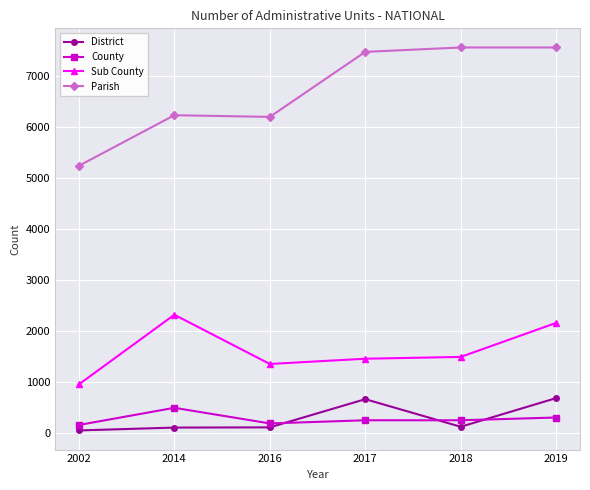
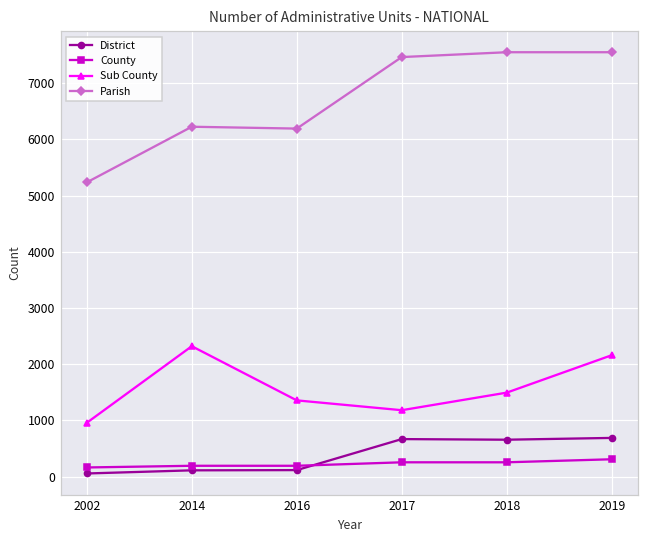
County, 2014: 500 -> 200
Sub County, 2017: 1500 -> 1200
District, 2018: 100 -> 700
